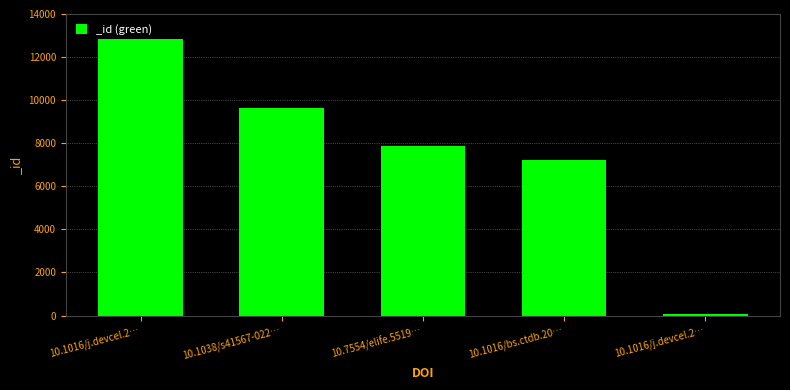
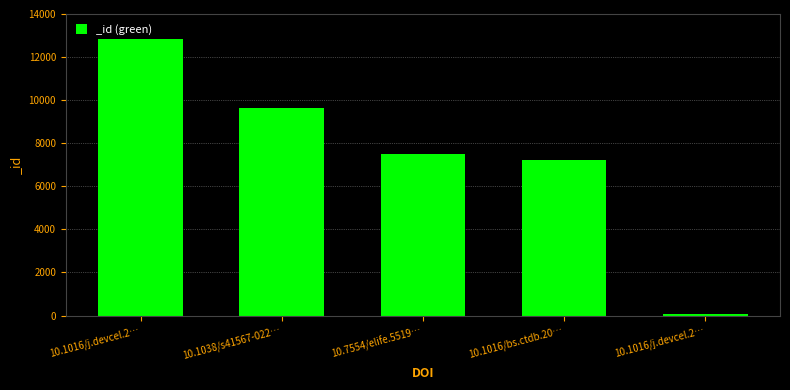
10.7554/elife.5519…: 7900 -> 7500
